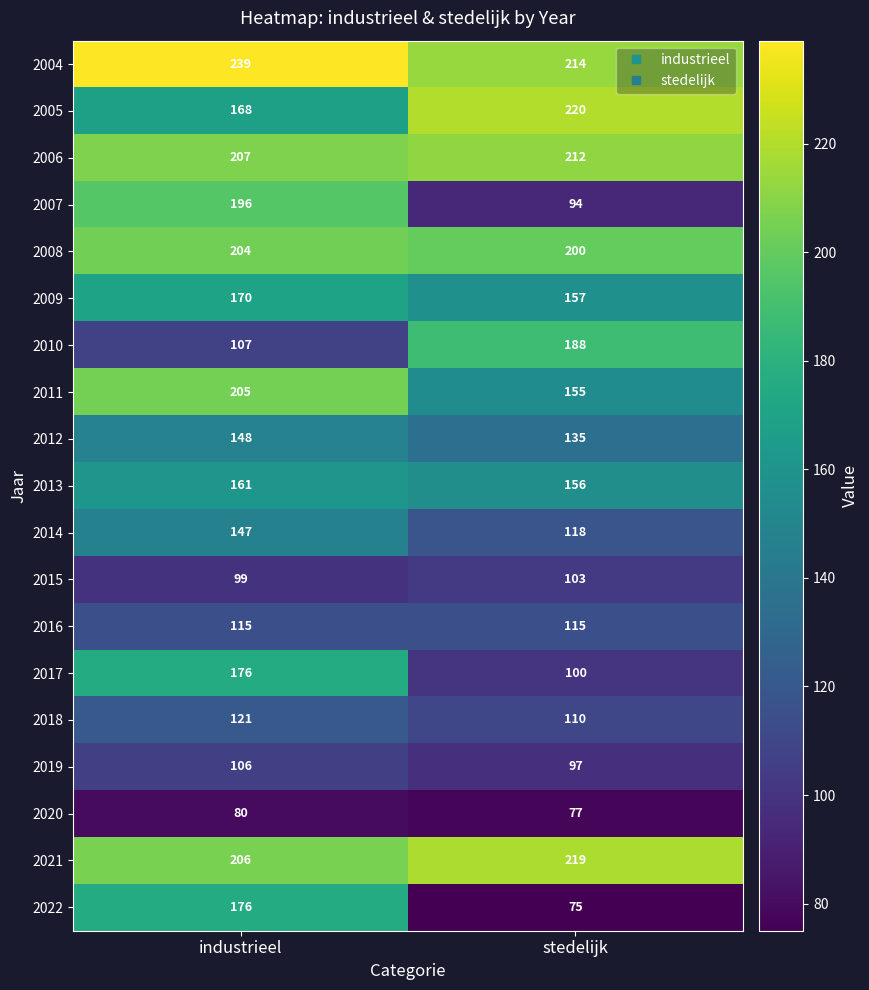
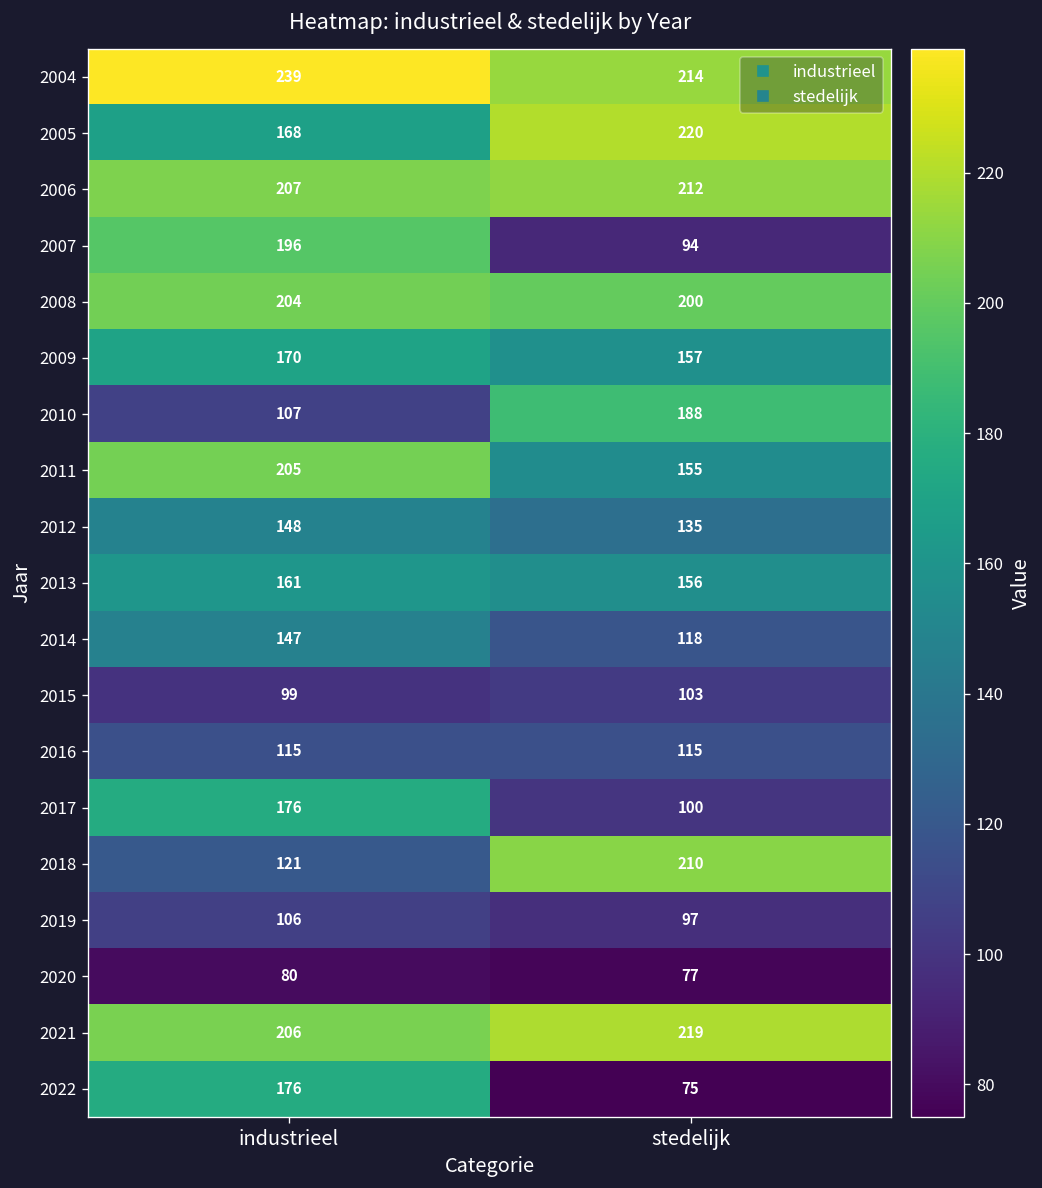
2018, stedelijk: 110 -> 210
